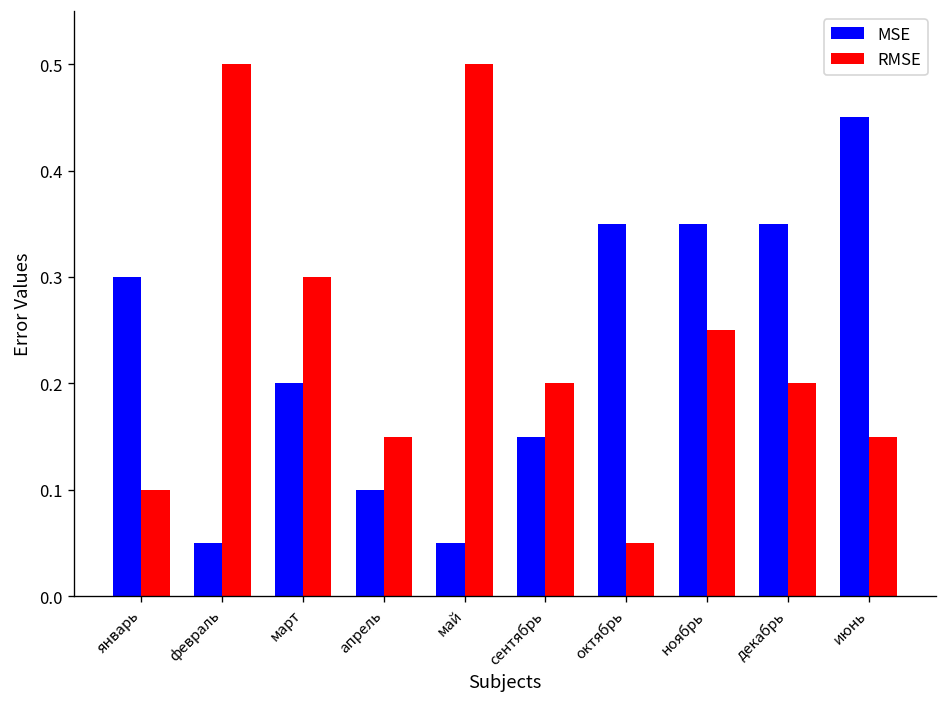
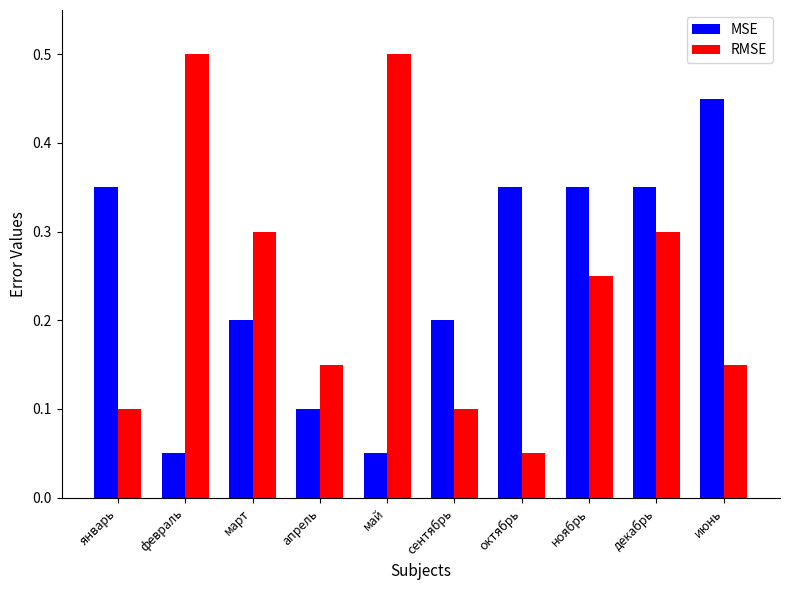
MSE, январь: 0.30 -> 0.35
MSE, сентябрь: 0.15 -> 0.20
RMSE, сентябрь: 0.20 -> 0.10
RMSE, декабрь: 0.20 -> 0.30
